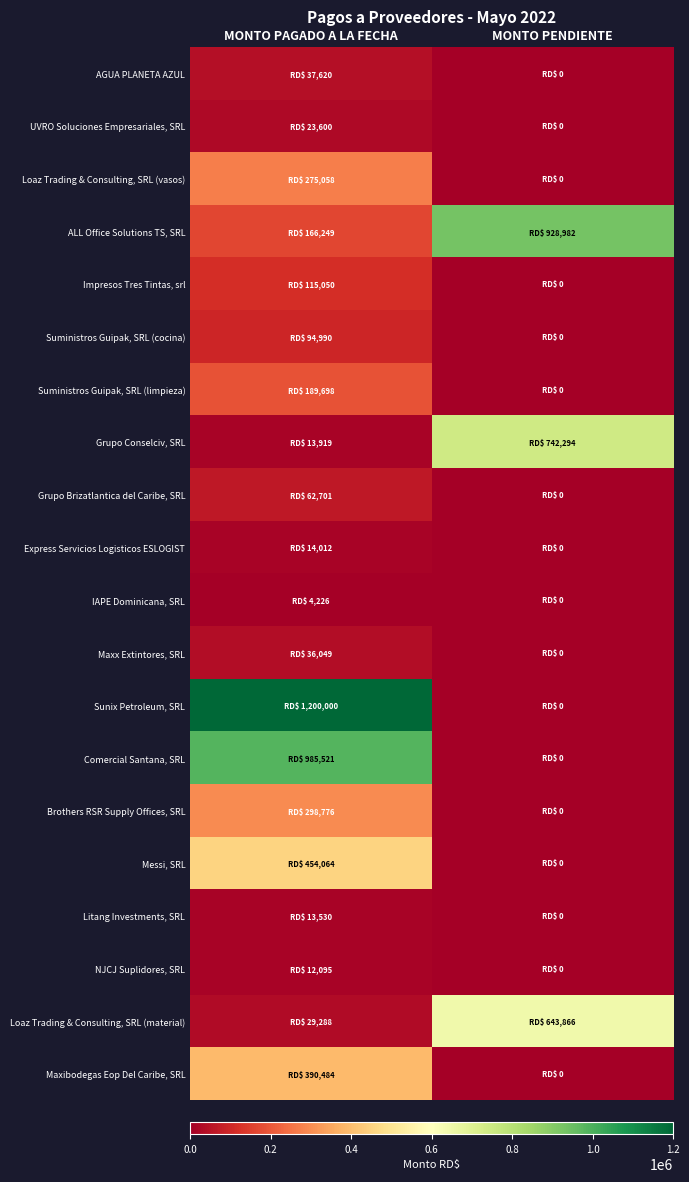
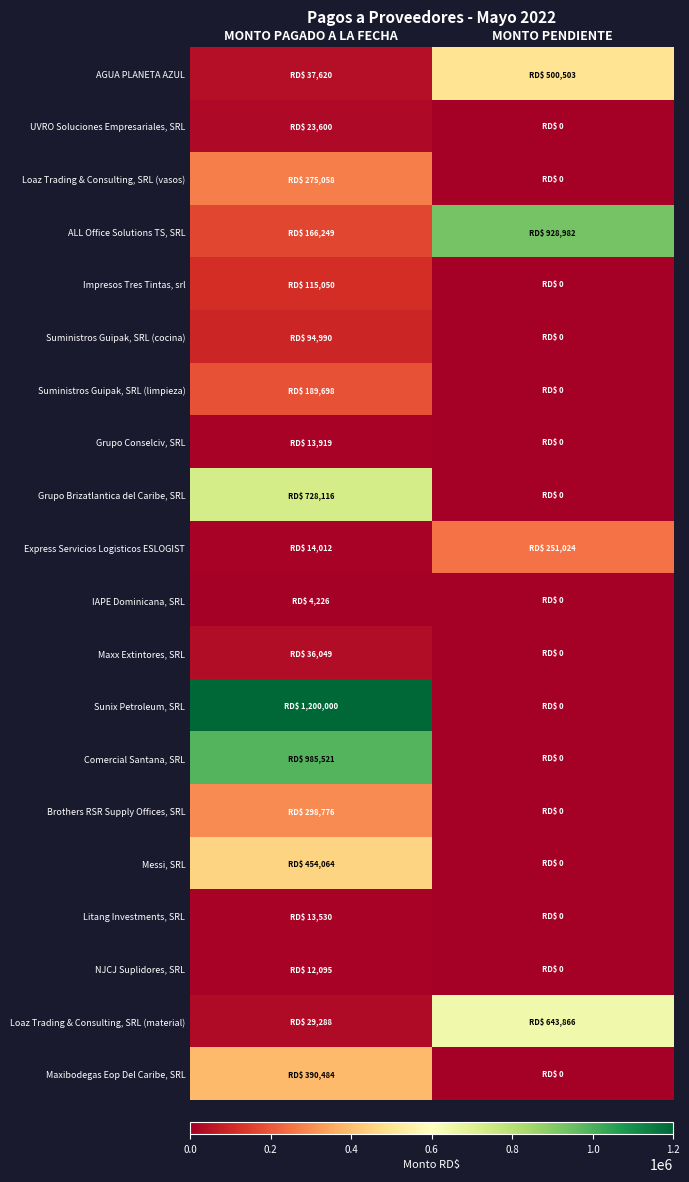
AGUA PLANETA AZUL, MONTO PENDIENTE: 0 -> 500,503
Grupo Conselciv, SRL, MONTO PENDIENTE: 742,294 -> 0
Grupo Brizatlantica del Caribe, SRL, MONTO PAGADO A LA FECHA: 62,701 -> 728,116
Express Servicios Logisticos ESLOGIST, MONTO PENDIENTE: 0 -> 251,024
